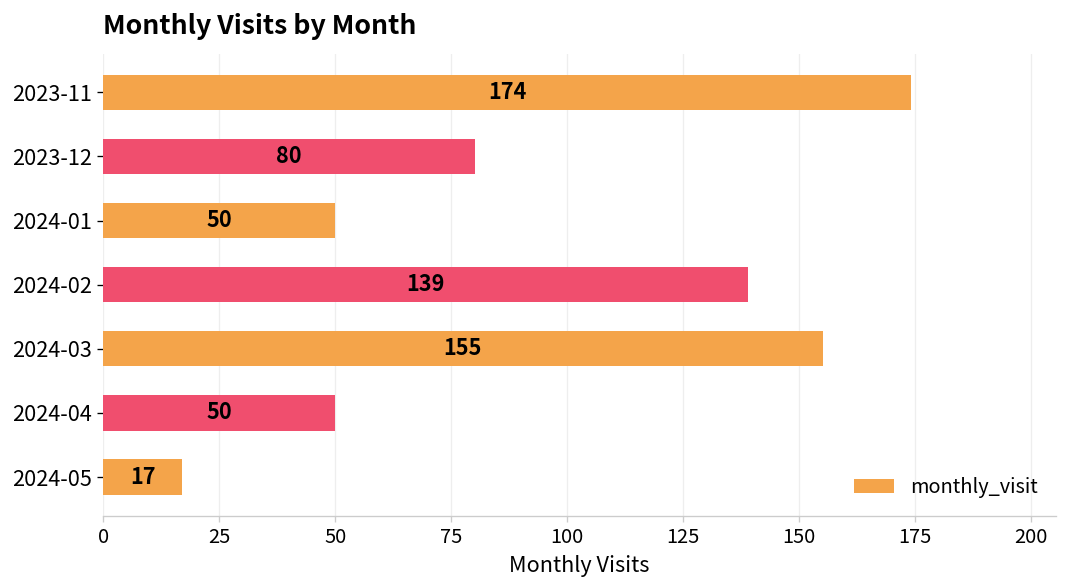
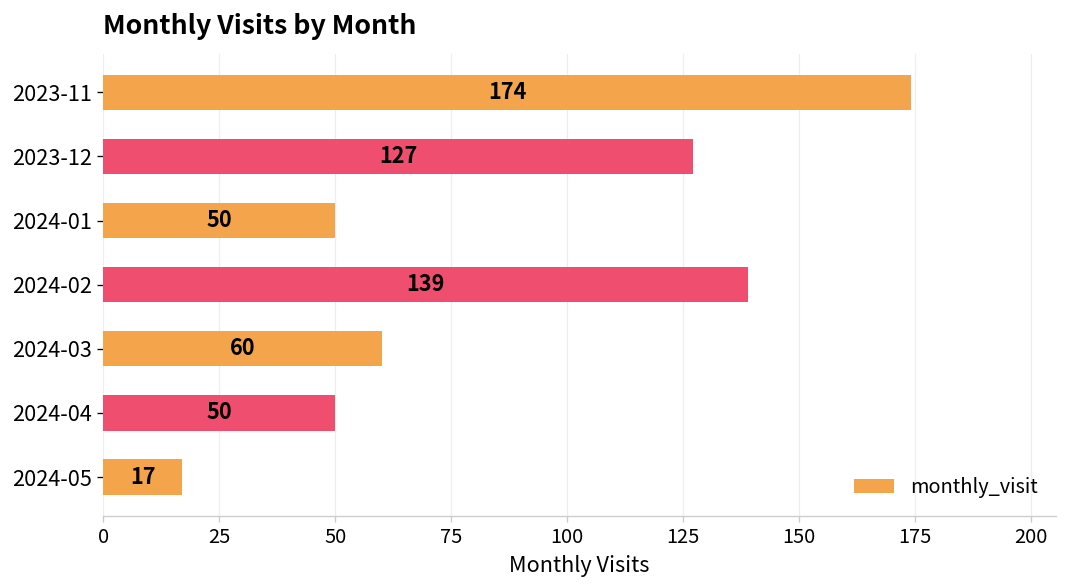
2023-12: 80 -> 127
2024-03: 155 -> 60
